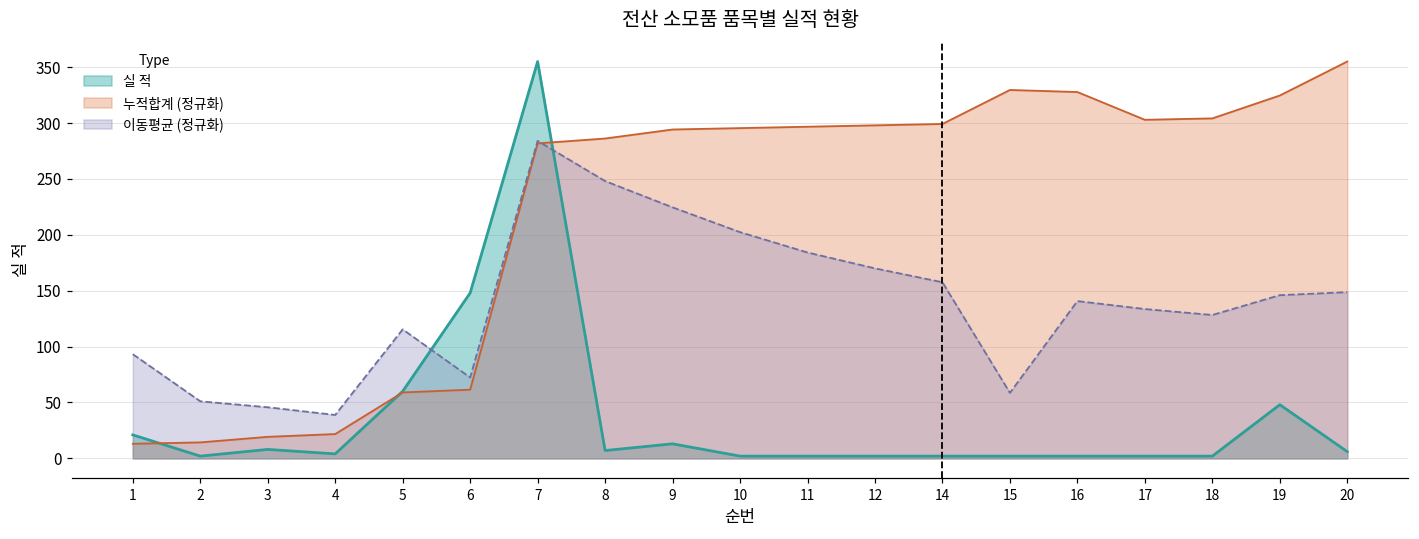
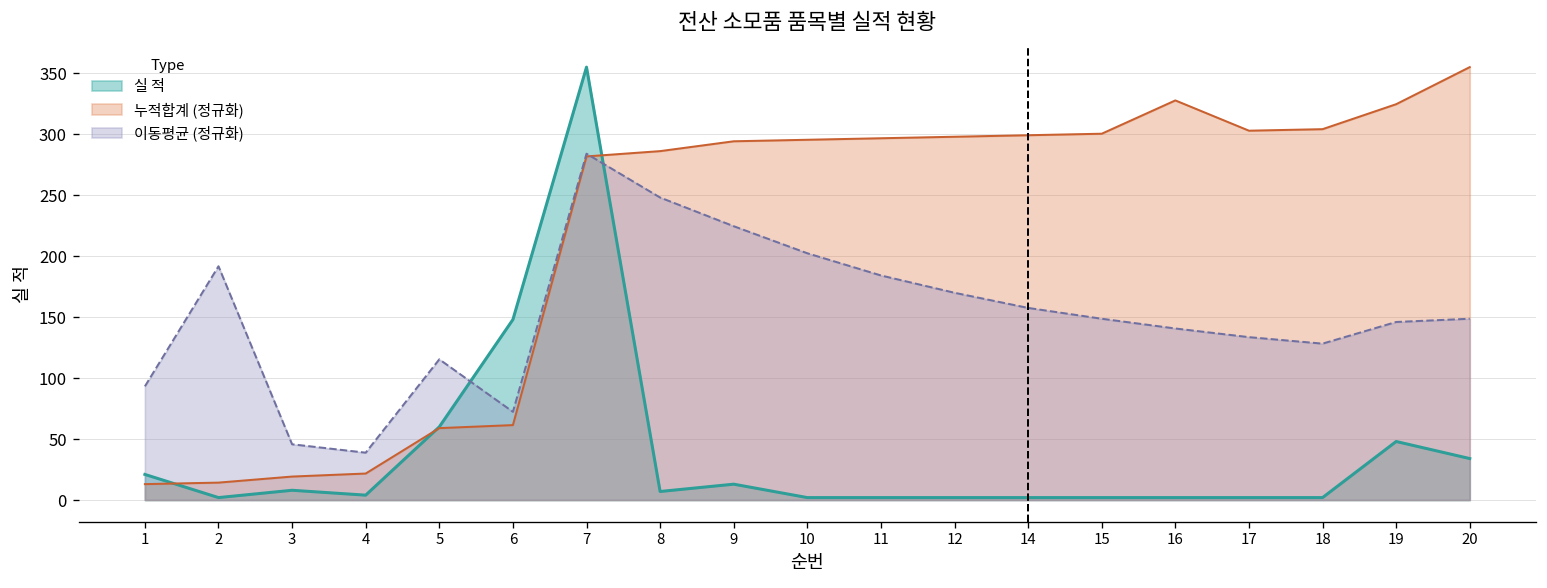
이동평균 (정규화), 2: 51 -> 192
누적합계 (정규화), 15: 330 -> 300
이동평균 (정규화), 15: 59 -> 149
실 적, 20: 6 -> 34
